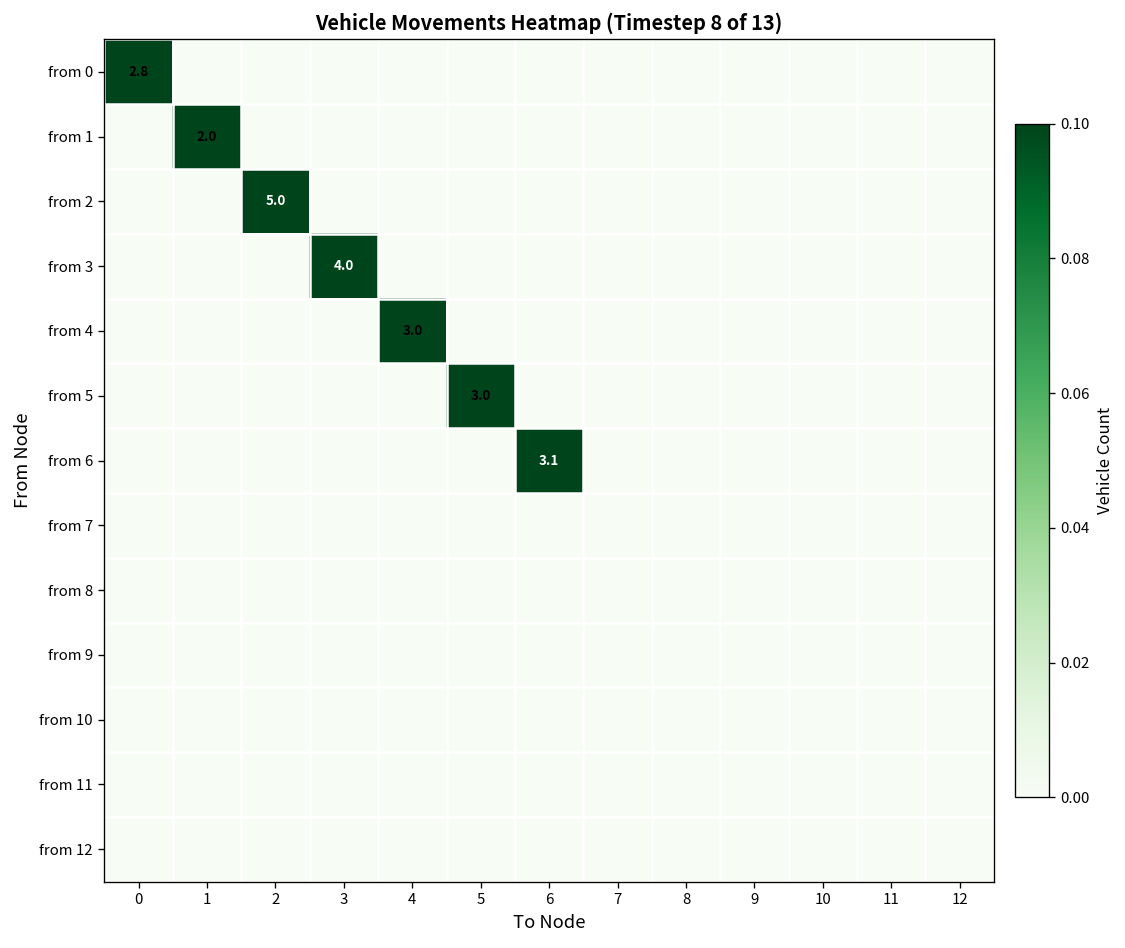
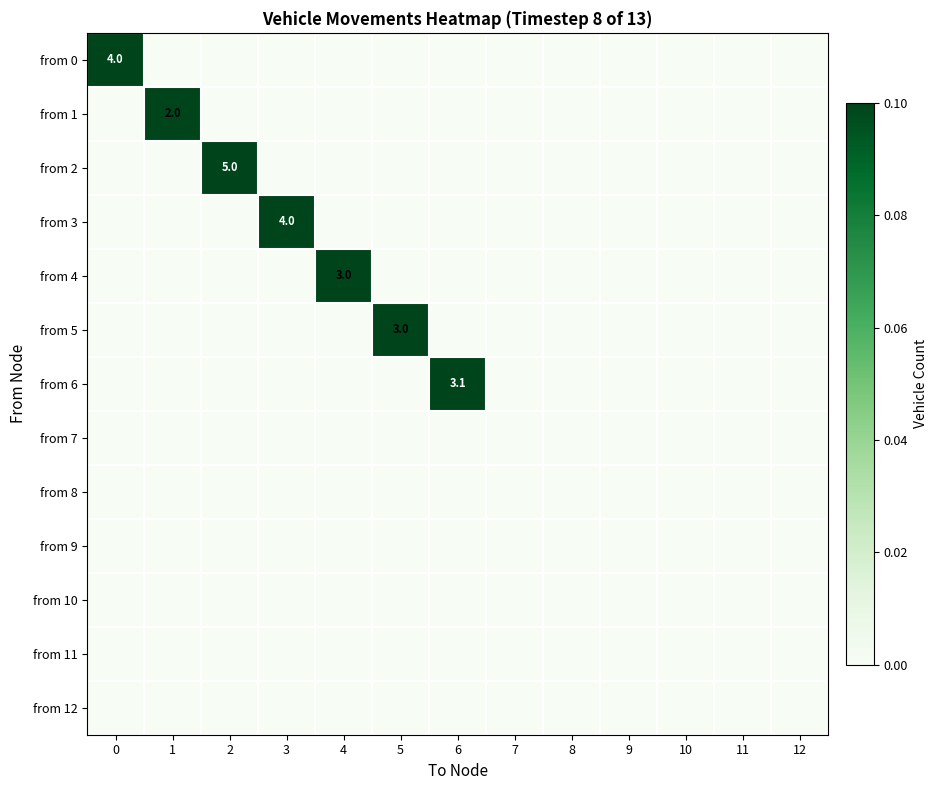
from 0, 0: 2.8 -> 4.0
